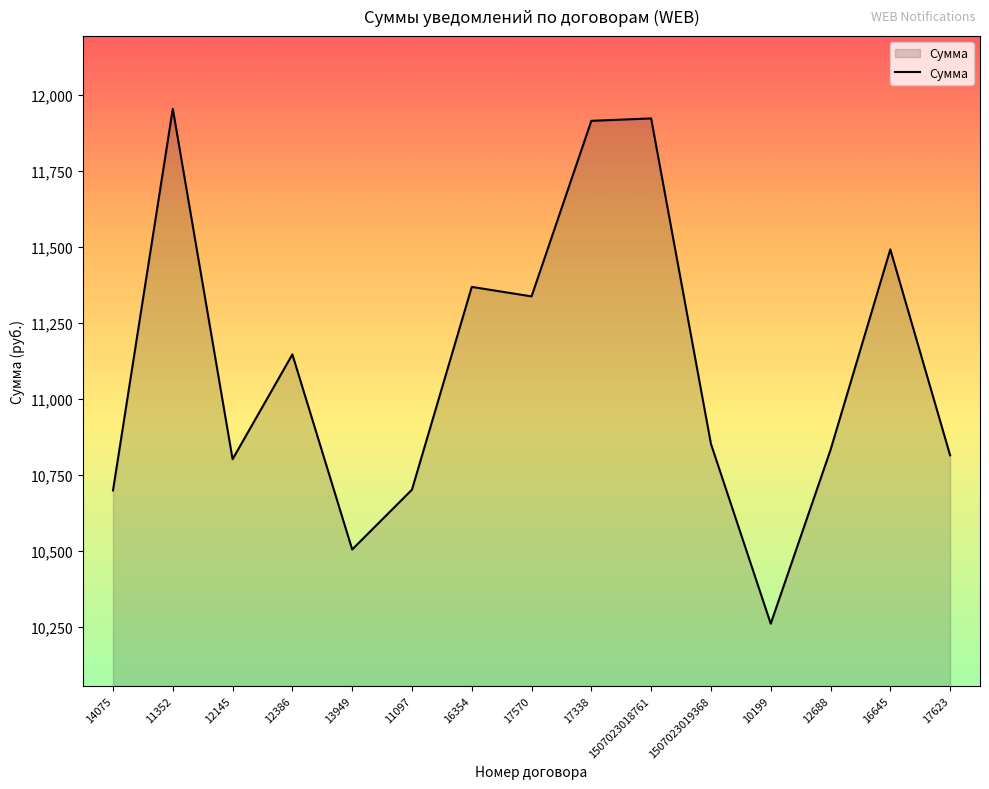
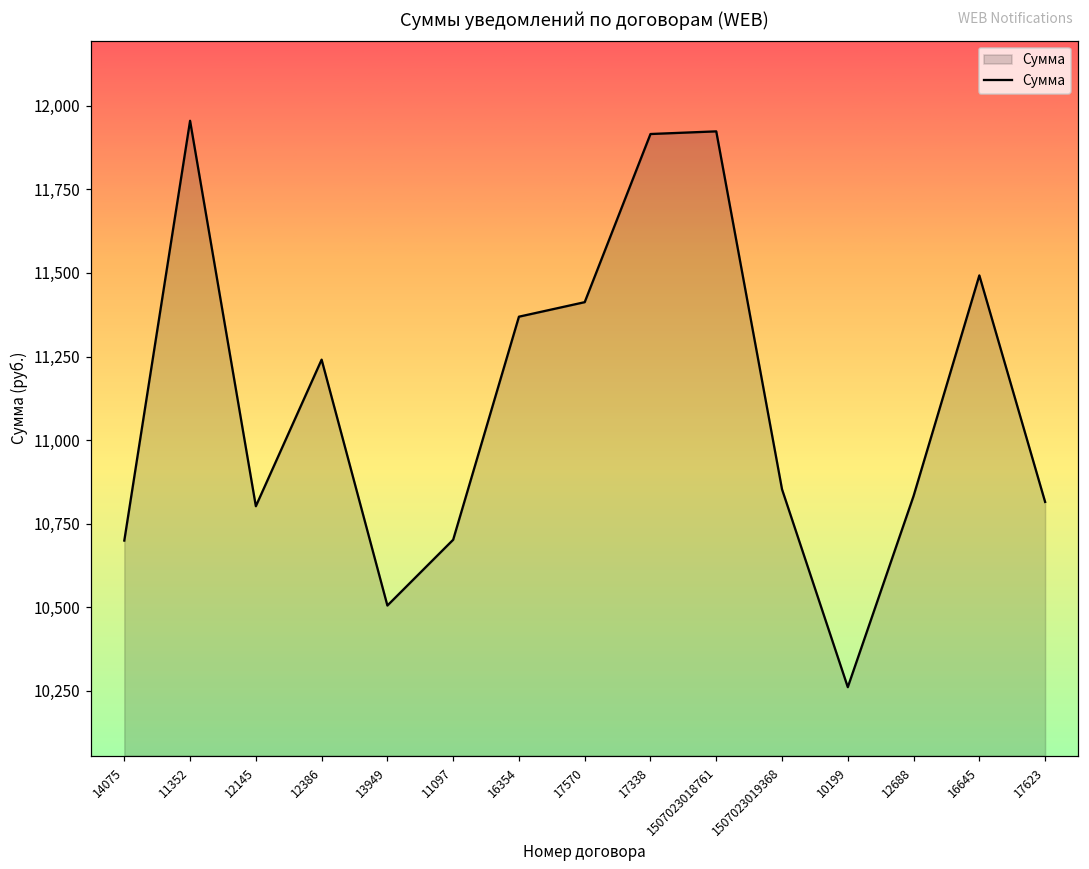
12386: 11,150 -> 11,240
17570: 11,340 -> 11,410
